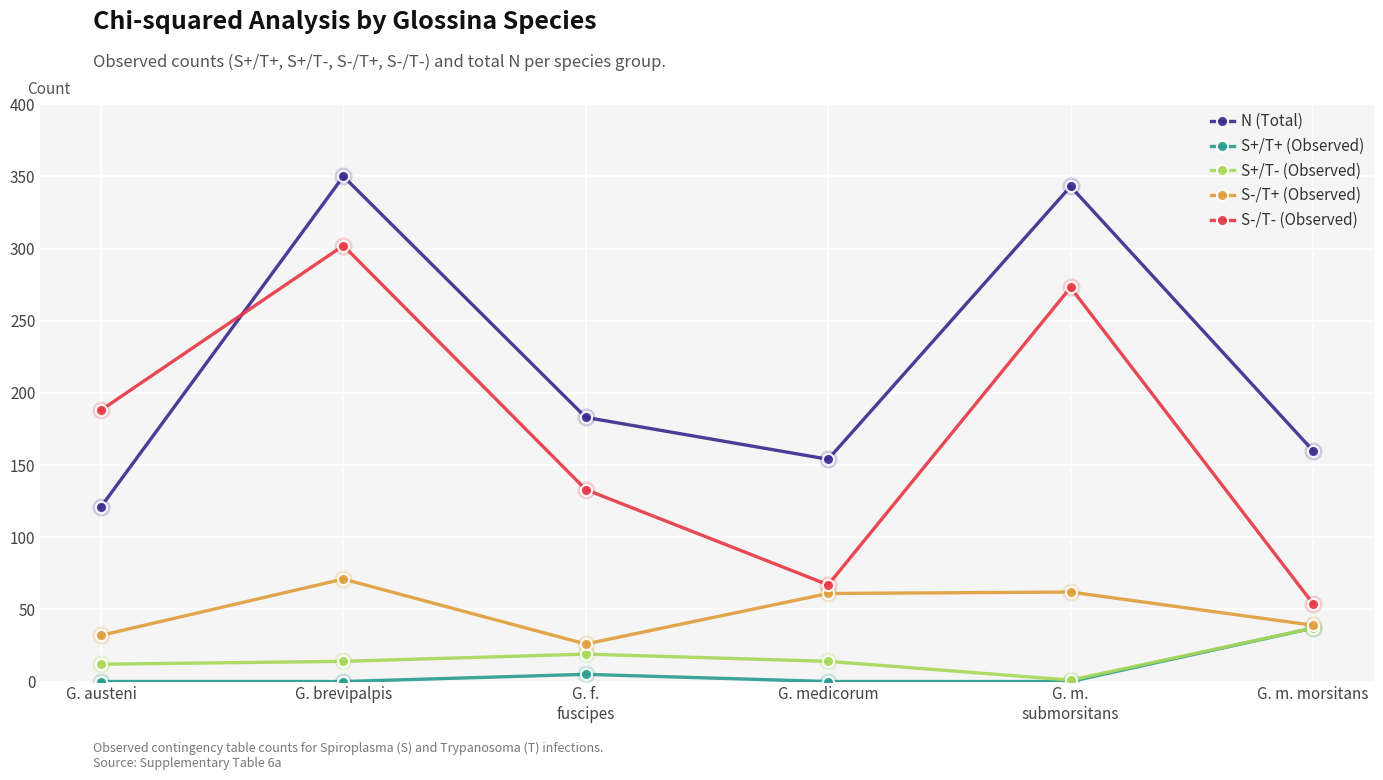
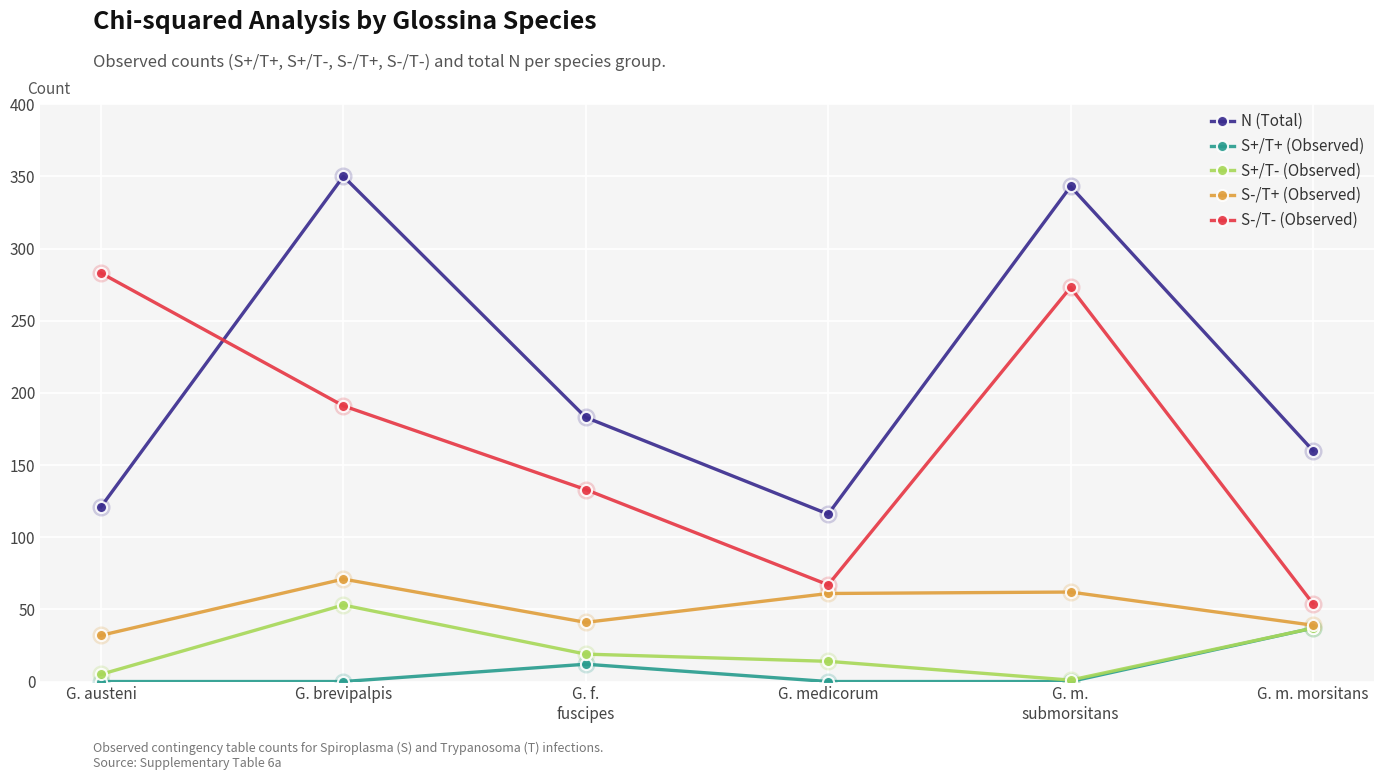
S+/T- (Observed), G. austeni: 12 -> 5
S-/T- (Observed), G. austeni: 188 -> 283
S+/T- (Observed), G. brevipalpis: 14 -> 53
S-/T- (Observed), G. brevipalpis: 302 -> 191
S+/T+ (Observed), G. f. fuscipes: 5 -> 12
S-/T+ (Observed), G. f. fuscipes: 26 -> 41
N (Total), G. medicorum: 154 -> 116
